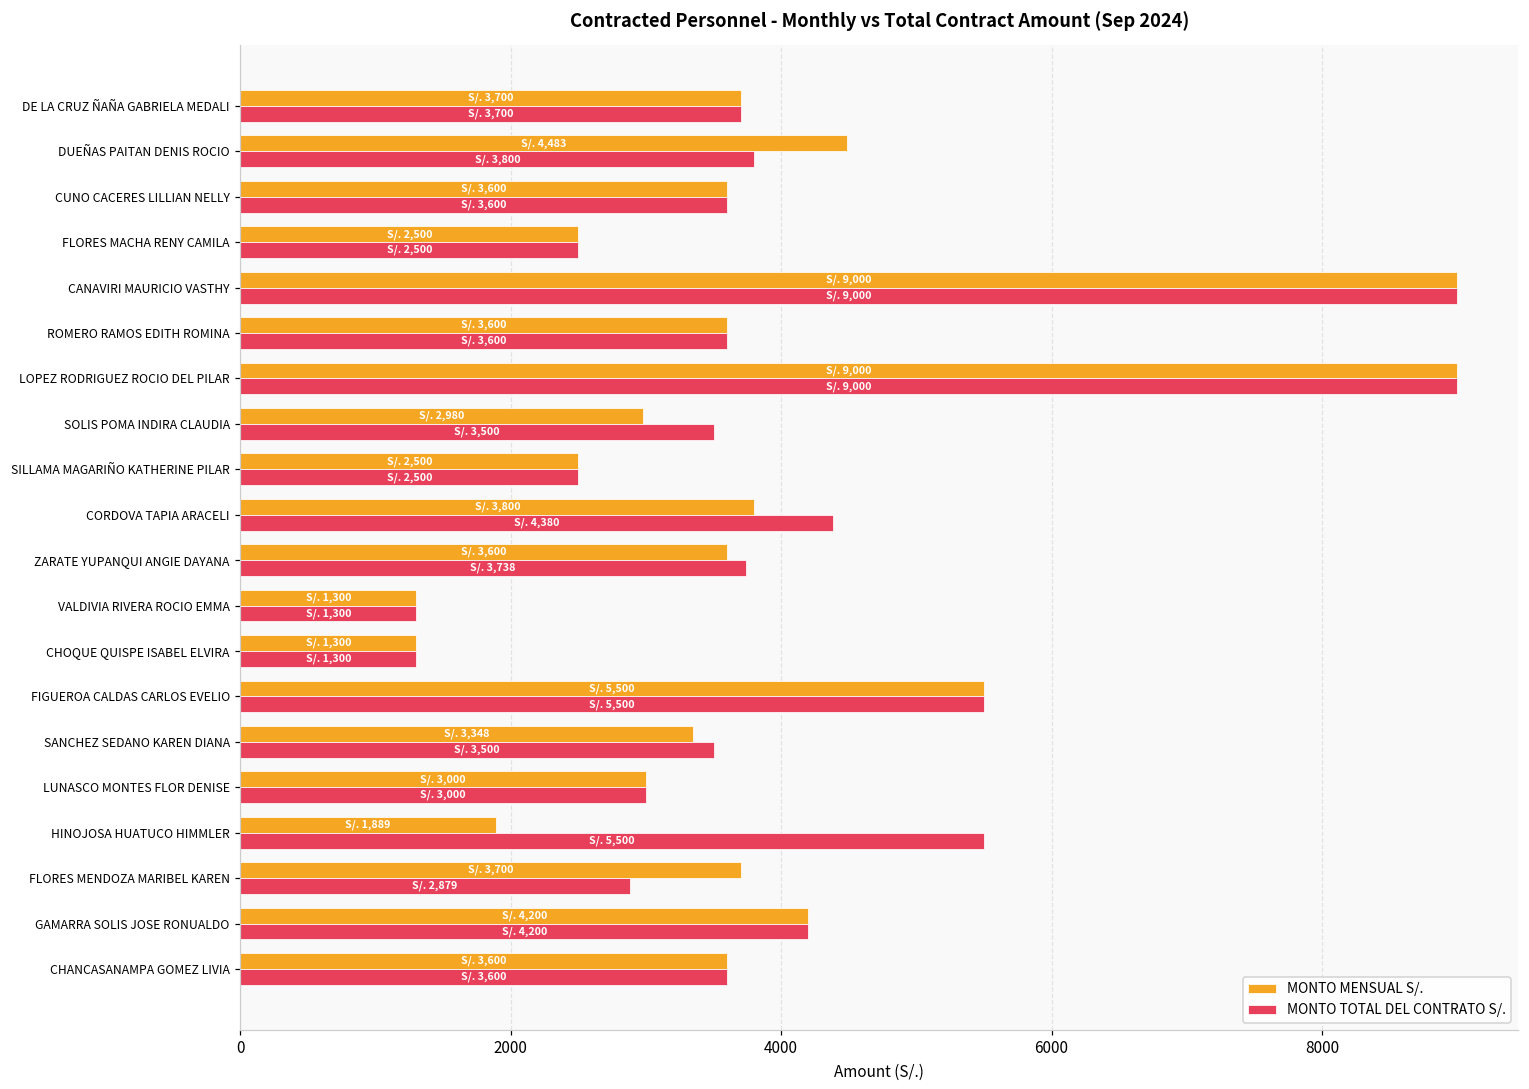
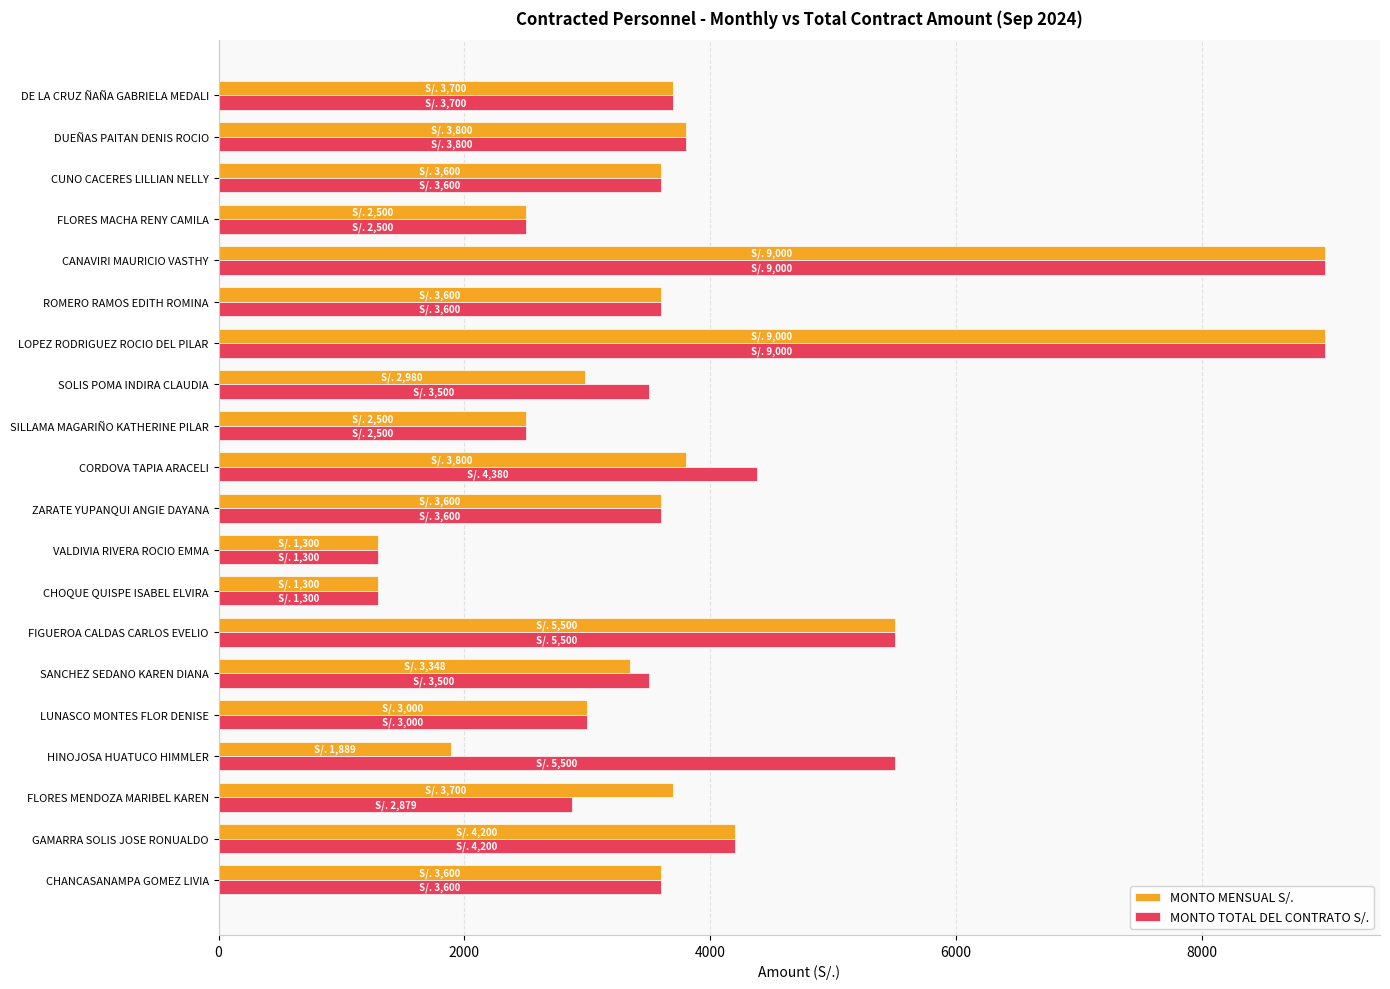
MONTO MENSUAL S/., DUEÑAS PAITAN DENIS ROCIO: 4,483 -> 3,800
MONTO TOTAL DEL CONTRATO S/., ZARATE YUPANQUI ANGIE DAYANA: 3,738 -> 3,600
